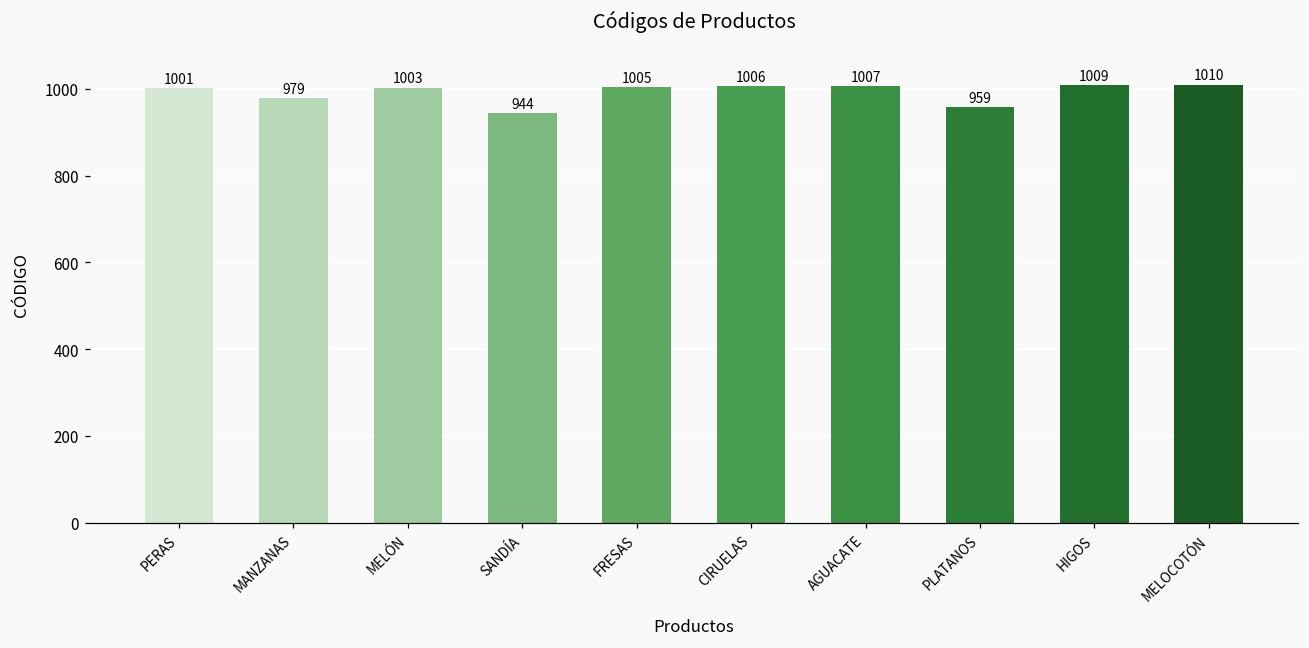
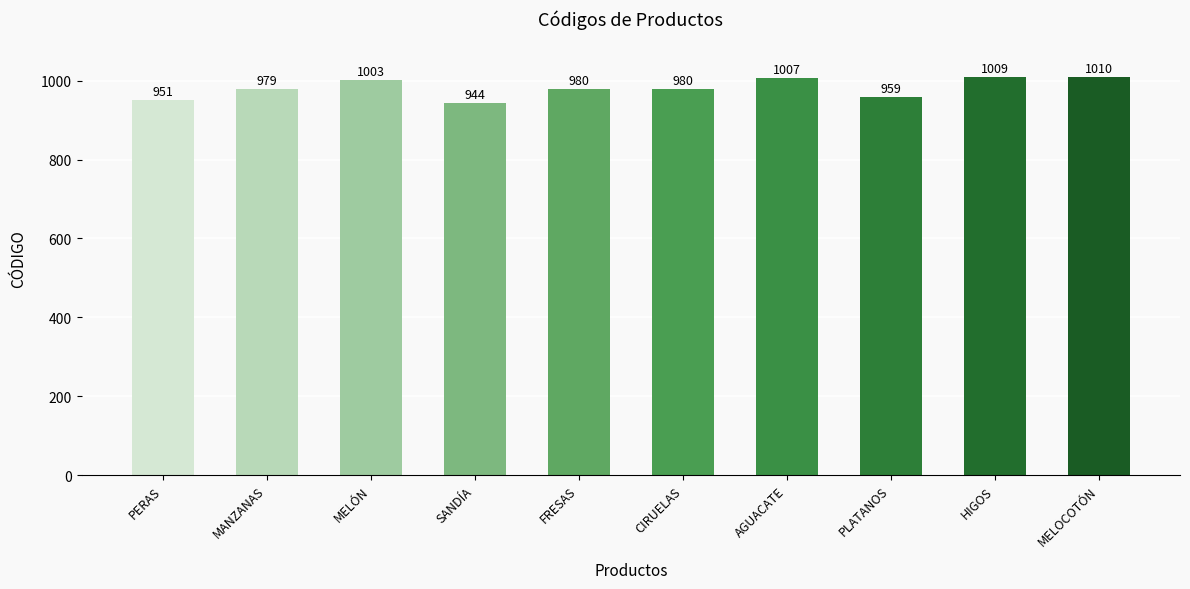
PERAS: 1001 -> 951
FRESAS: 1005 -> 980
CIRUELAS: 1006 -> 980
